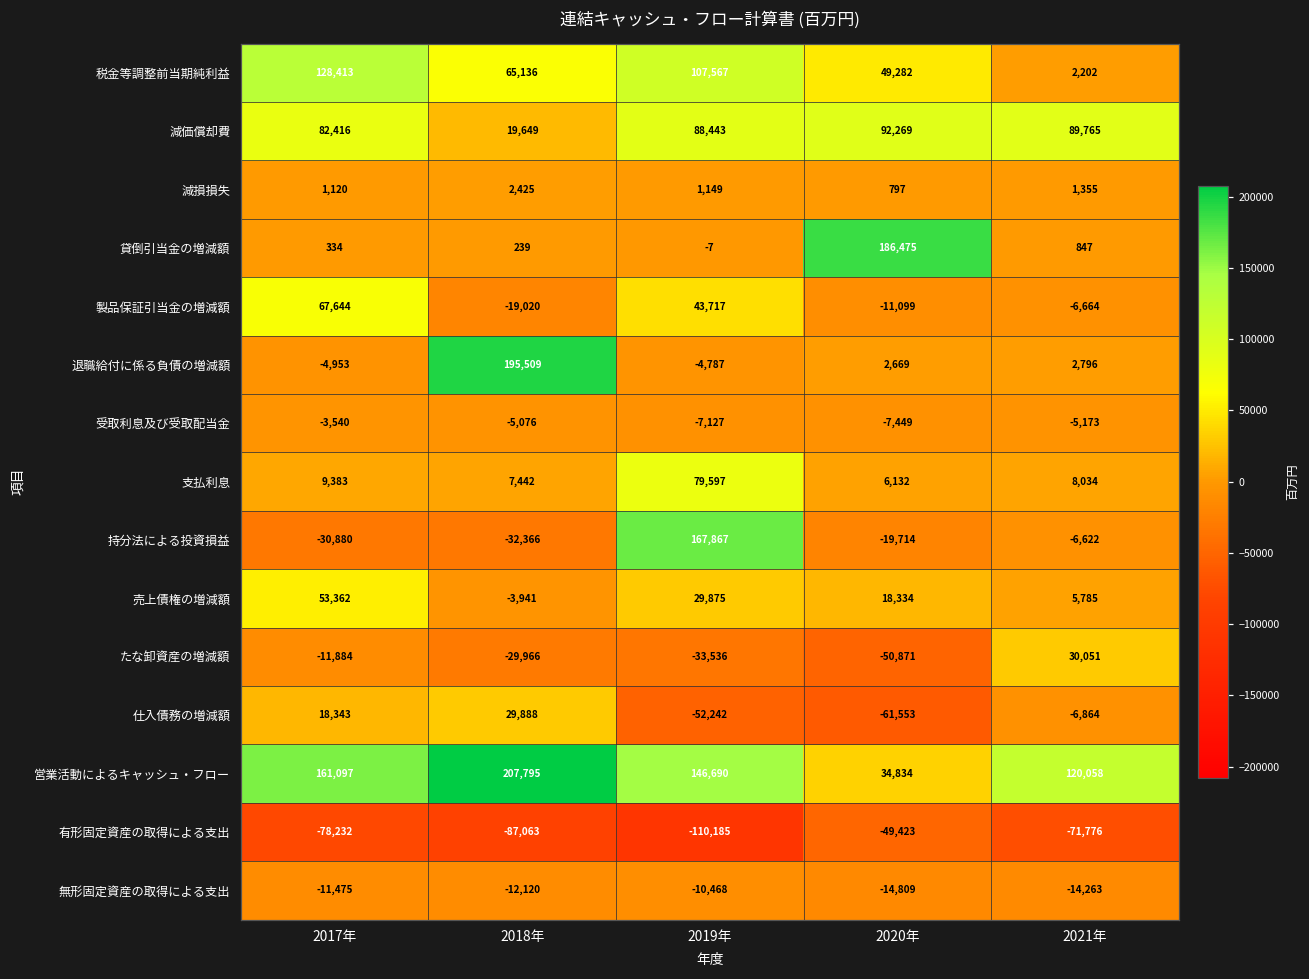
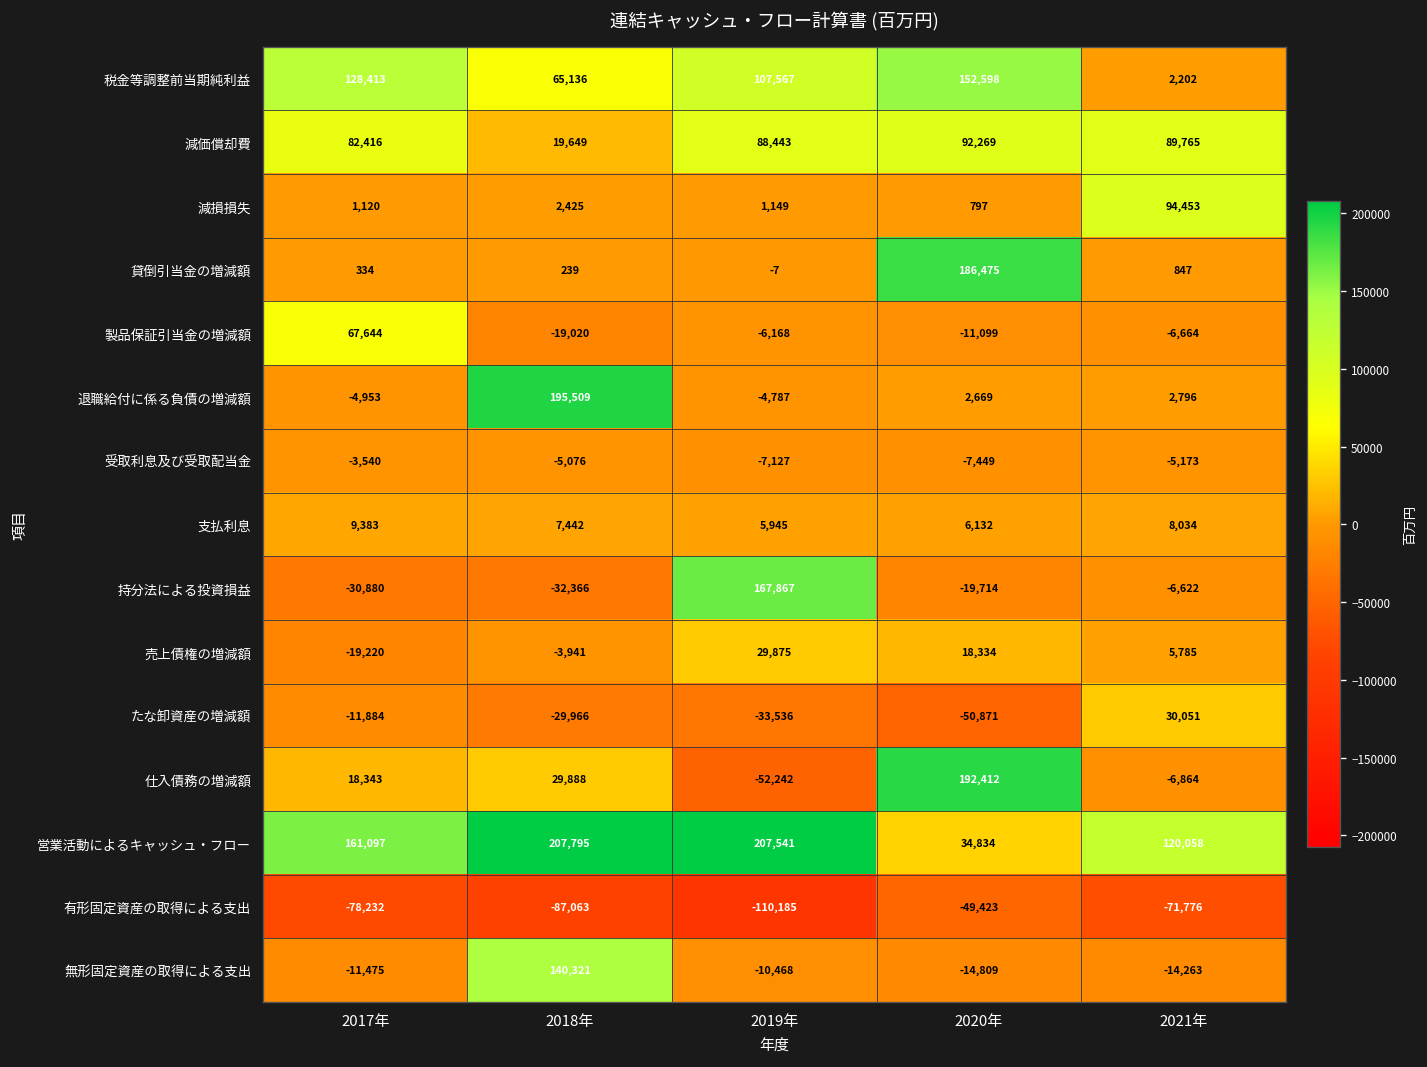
税金等調整前当期純利益, 2020年: 49,282 -> 152,598
減損損失, 2021年: 1,355 -> 94,453
製品保証引当金の増減額, 2019年: 43,717 -> -6,168
支払利息, 2019年: 79,597 -> 5,945
売上債権の増減額, 2017年: 53,362 -> -19,220
仕入債務の増減額, 2020年: -61,553 -> 192,412
営業活動によるキャッシュ・フロー, 2019年: 146,690 -> 207,541
無形固定資産の取得による支出, 2018年: -12,120 -> 140,321
